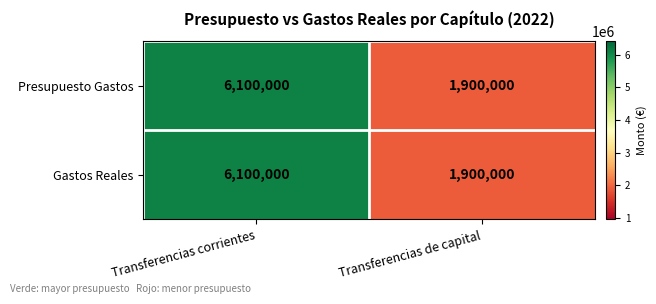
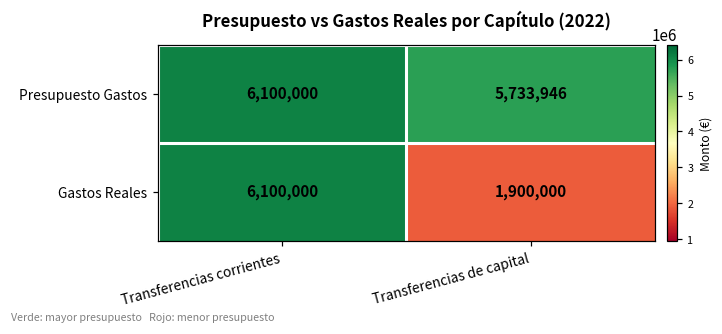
Presupuesto Gastos, Transferencias de capital: 1,900,000 -> 5,733,946
